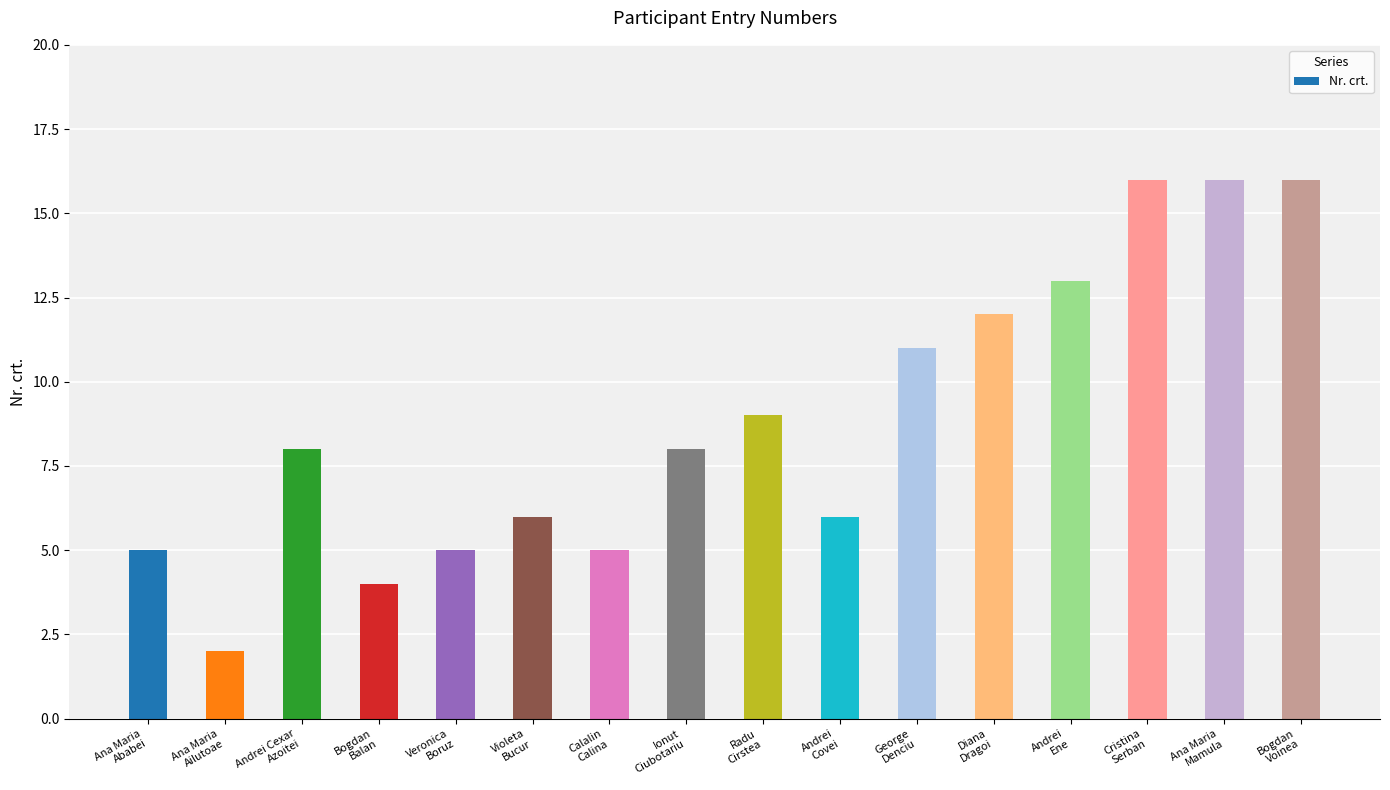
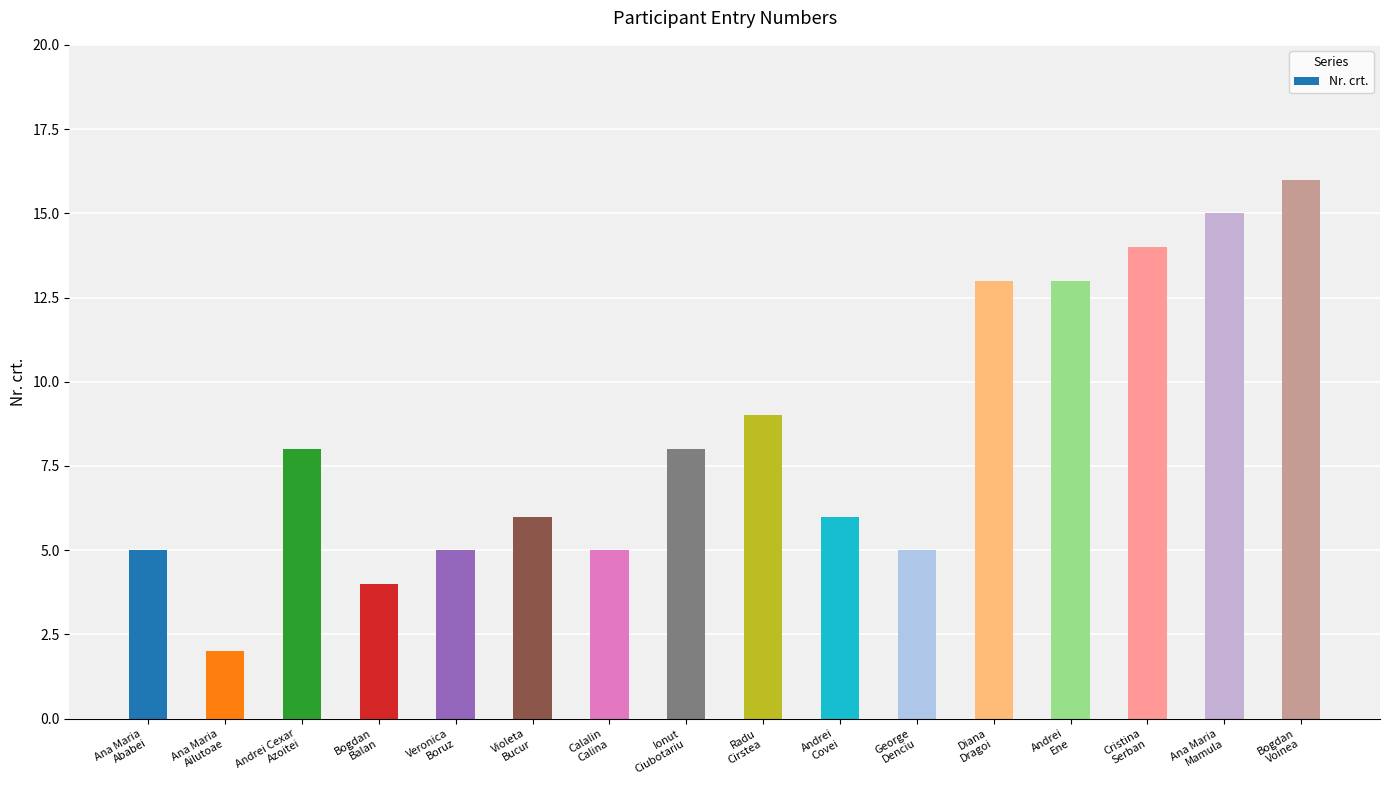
George Denciu: 11 -> 5
Diana Dragoi: 12 -> 13
Cristina Serban: 16 -> 14
Ana Maria Mamula: 16 -> 15
